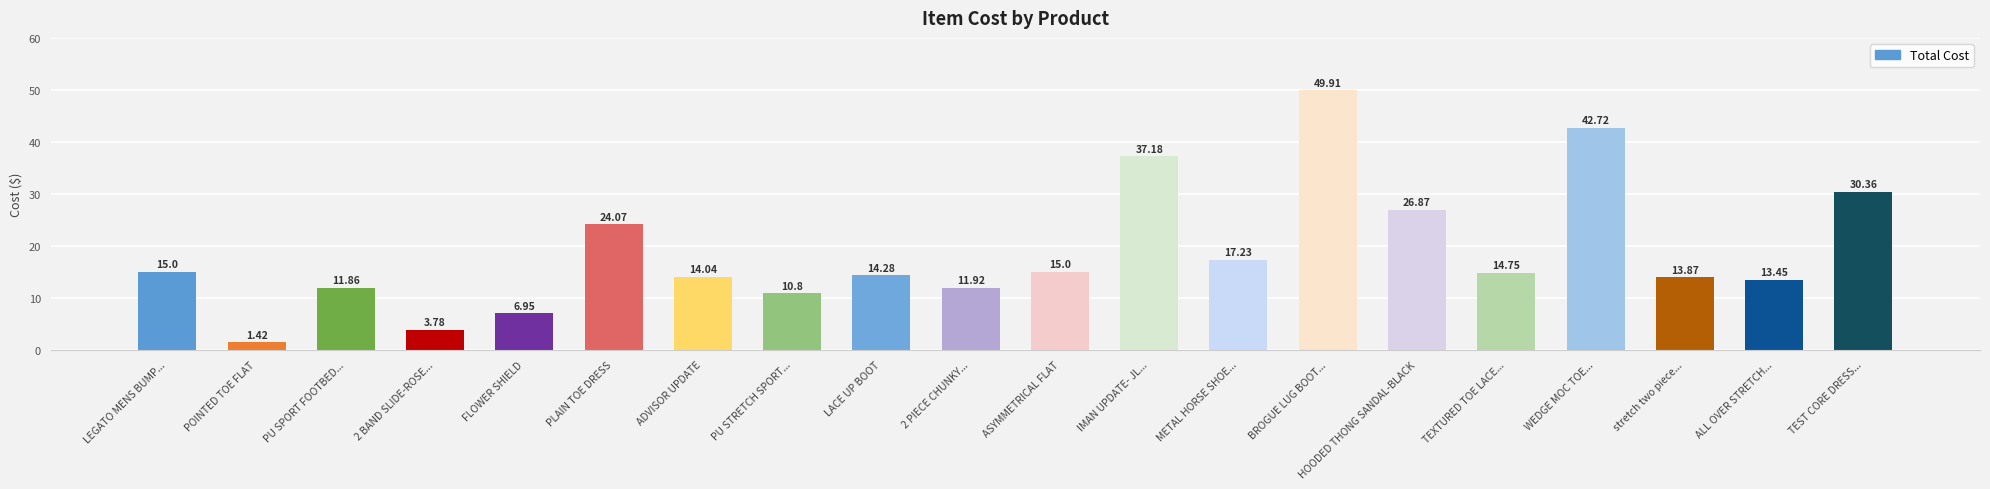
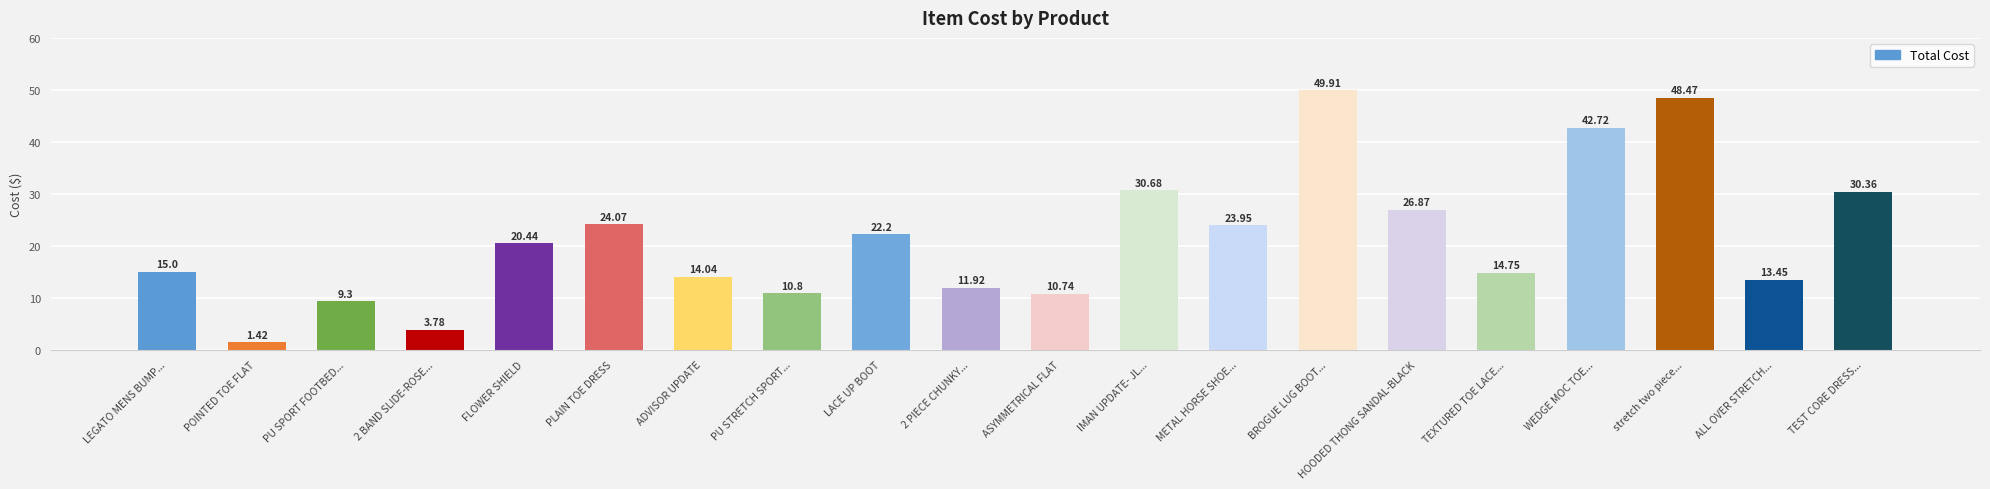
PU SPORT FOOTBED...: 11.86 -> 9.3
FLOWER SHIELD: 6.95 -> 20.44
LACE UP BOOT: 14.28 -> 22.2
ASYMMETRICAL FLAT: 15.0 -> 10.74
IMAN UPDATE- JL...: 37.18 -> 30.68
METAL HORSE SHOE...: 17.23 -> 23.95
stretch two piece...: 13.87 -> 48.47
